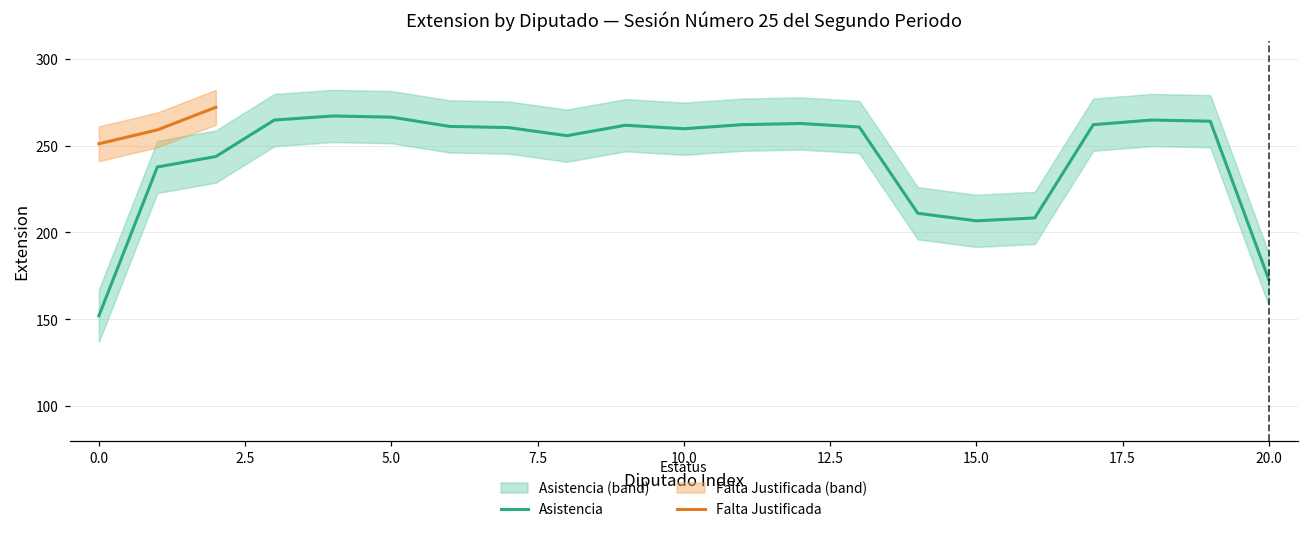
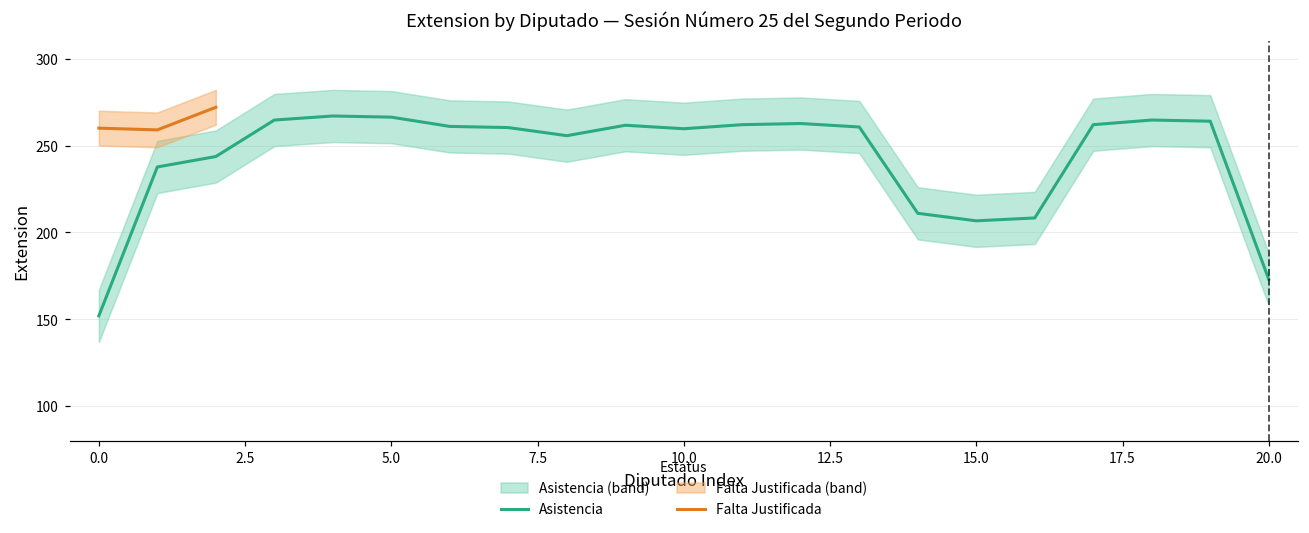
Falta Justificada, 0.0: 251 -> 260
